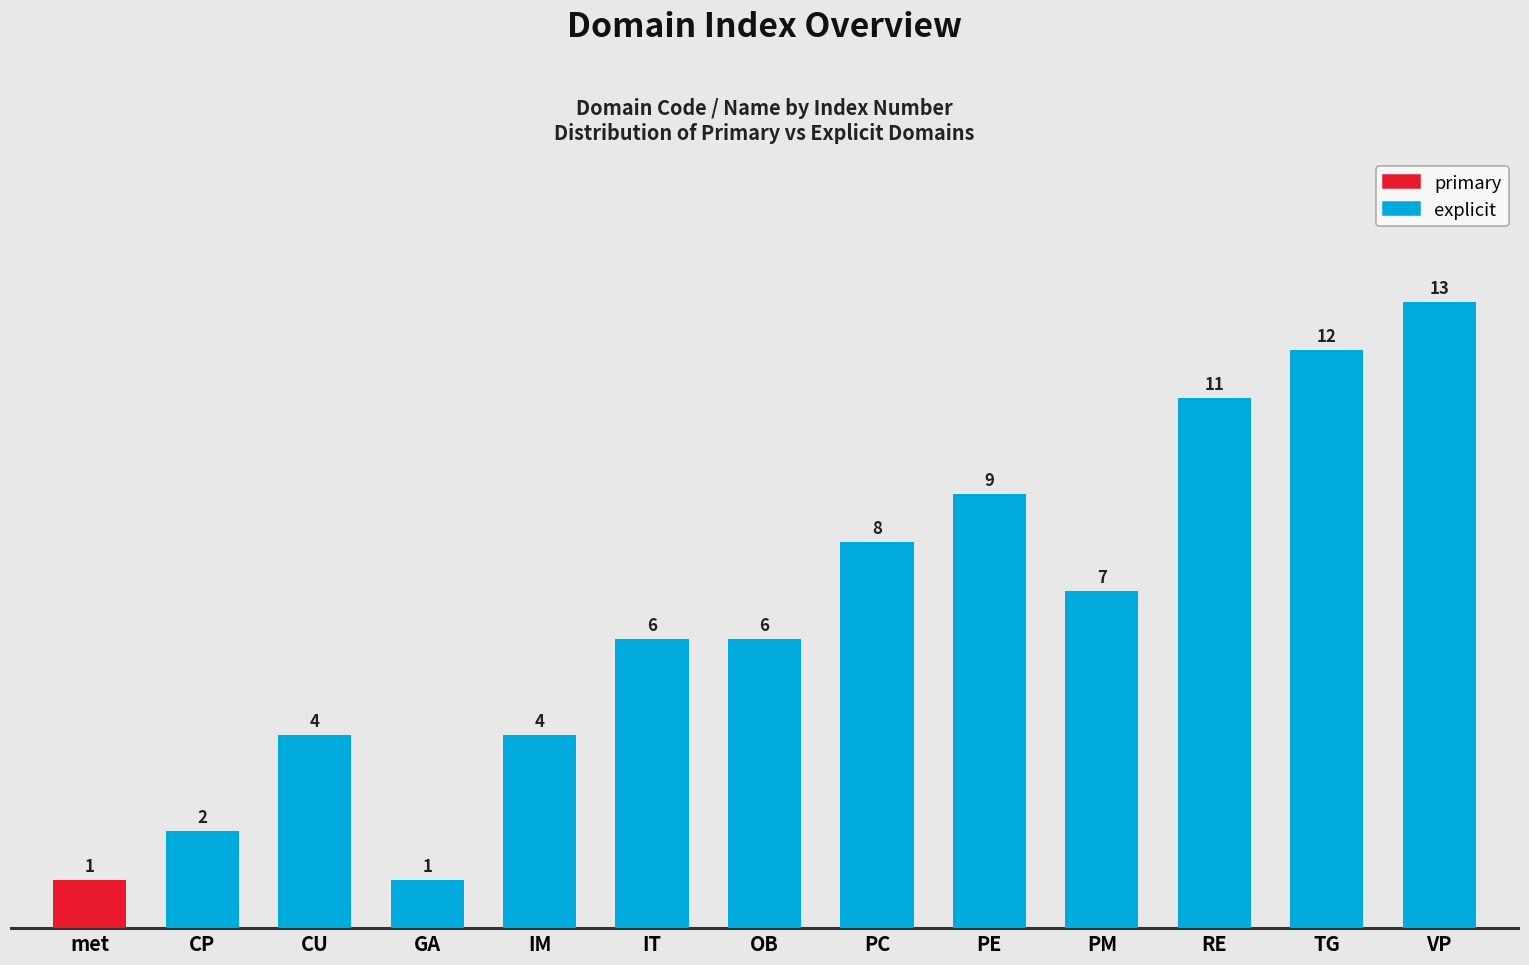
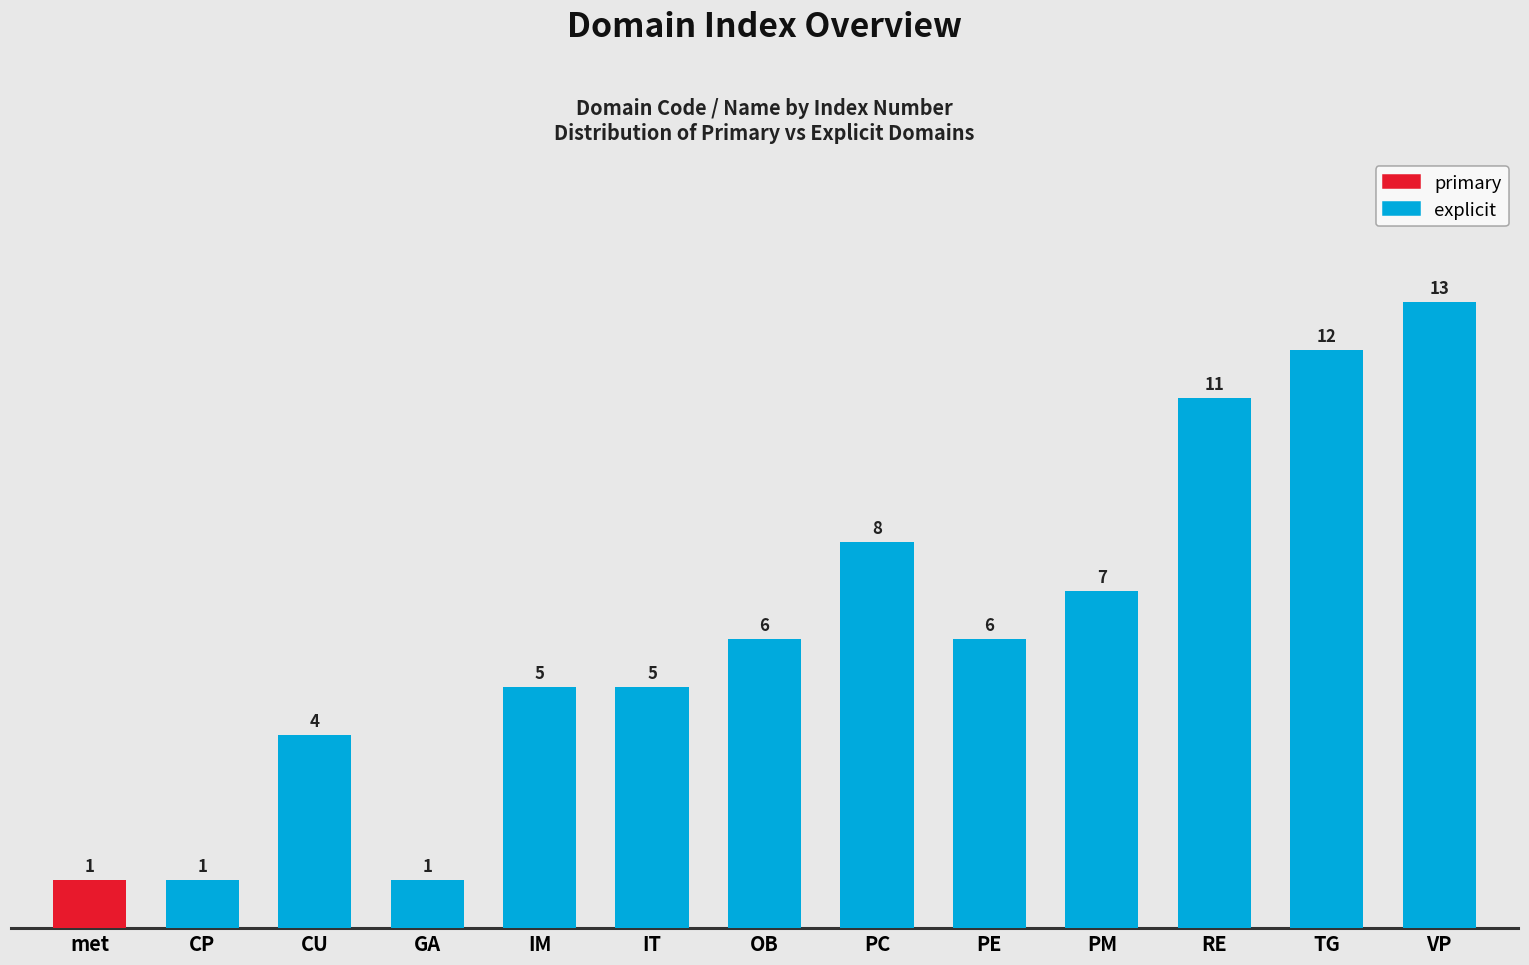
CP: 2 -> 1
IM: 4 -> 5
IT: 6 -> 5
PE: 9 -> 6
